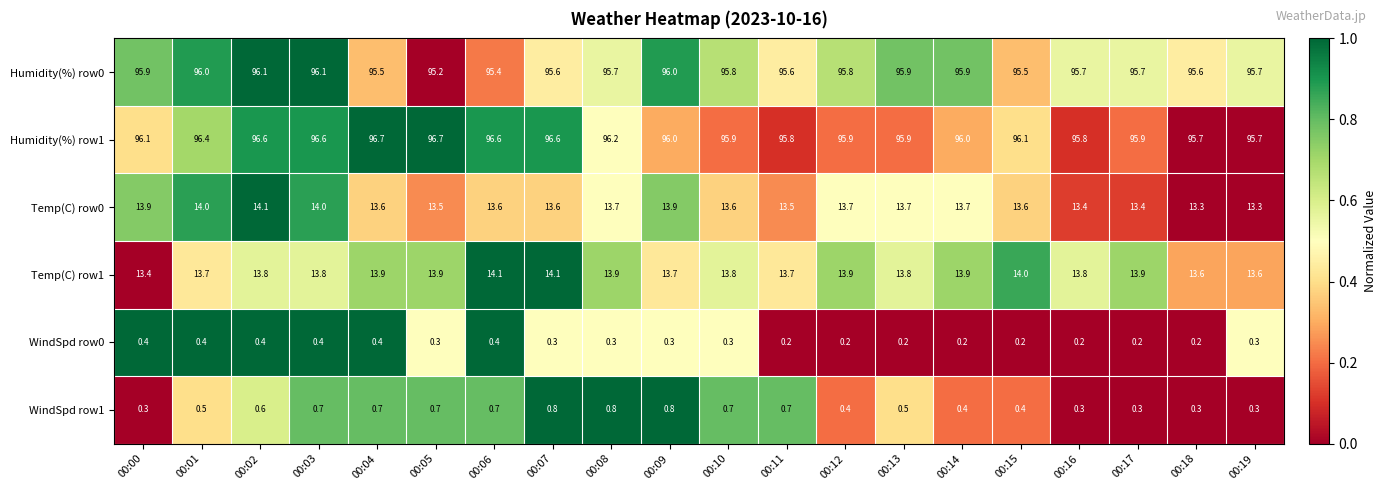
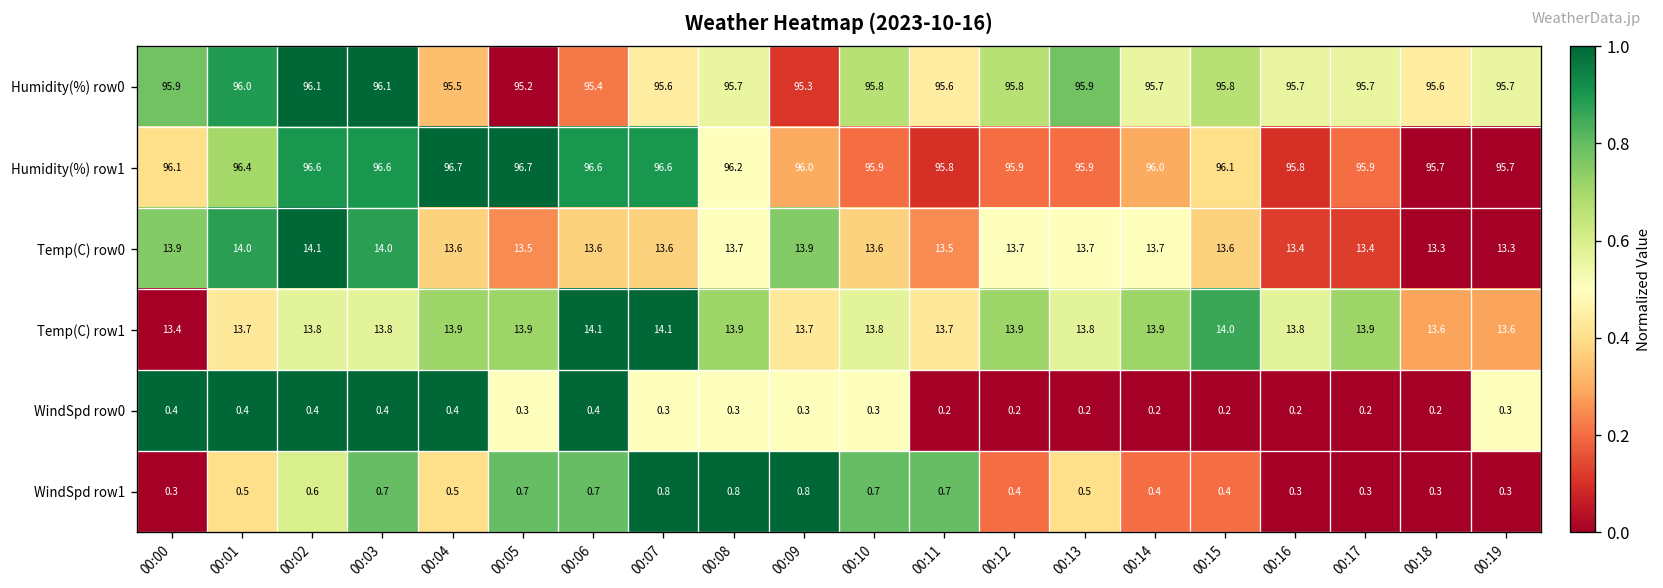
Humidity(%) row0, 00:09: 96.0 -> 95.3
Humidity(%) row0, 00:14: 95.9 -> 95.7
Humidity(%) row0, 00:15: 95.5 -> 95.8
WindSpd row1, 00:04: 0.7 -> 0.5
